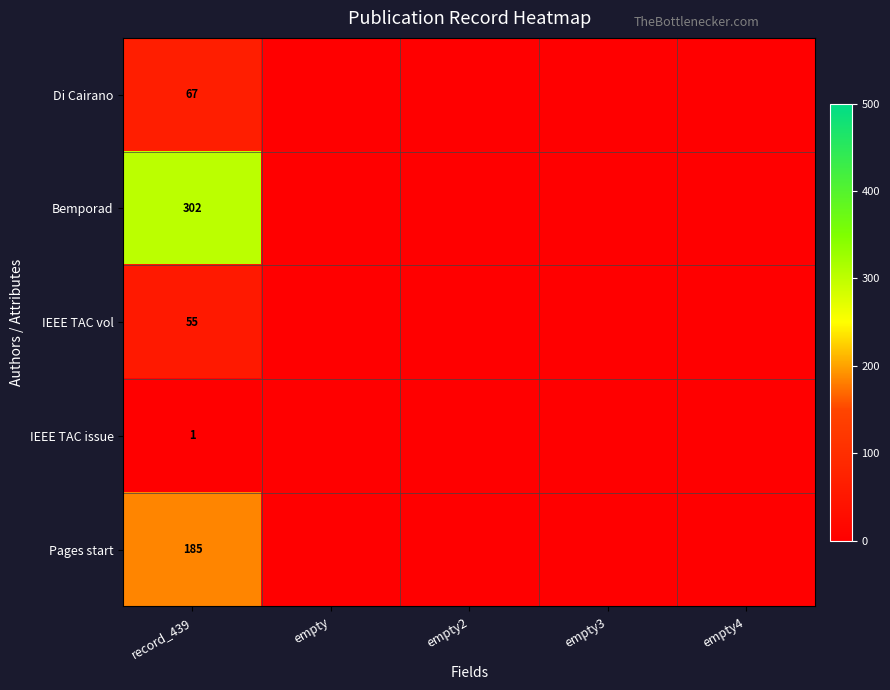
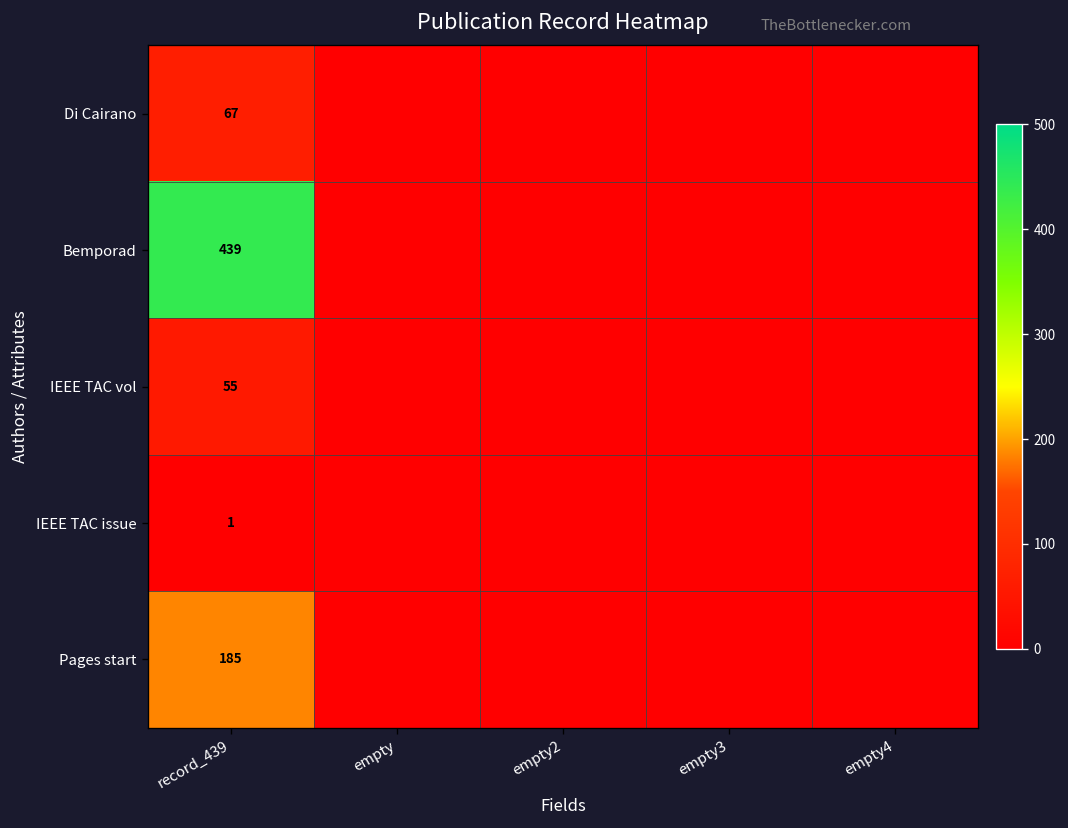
Bemporad, record_439: 302 -> 439
